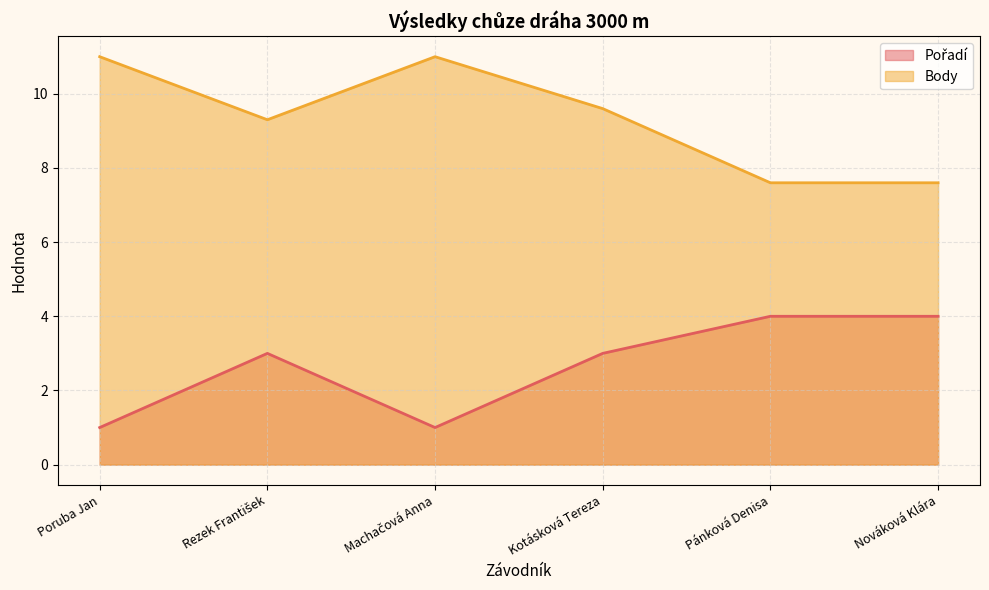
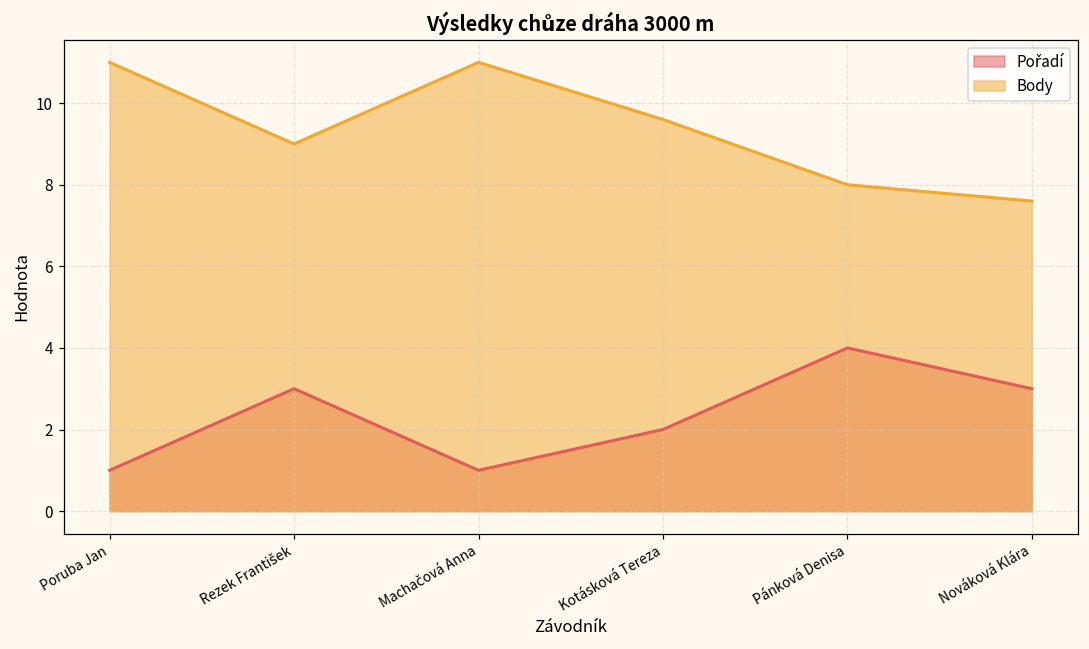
Body, Rezek František: 9.3 -> 9.0
Pořadí, Kotásková Tereza: 3 -> 2
Body, Pánková Denisa: 7.6 -> 8.0
Pořadí, Nováková Klára: 4 -> 3
